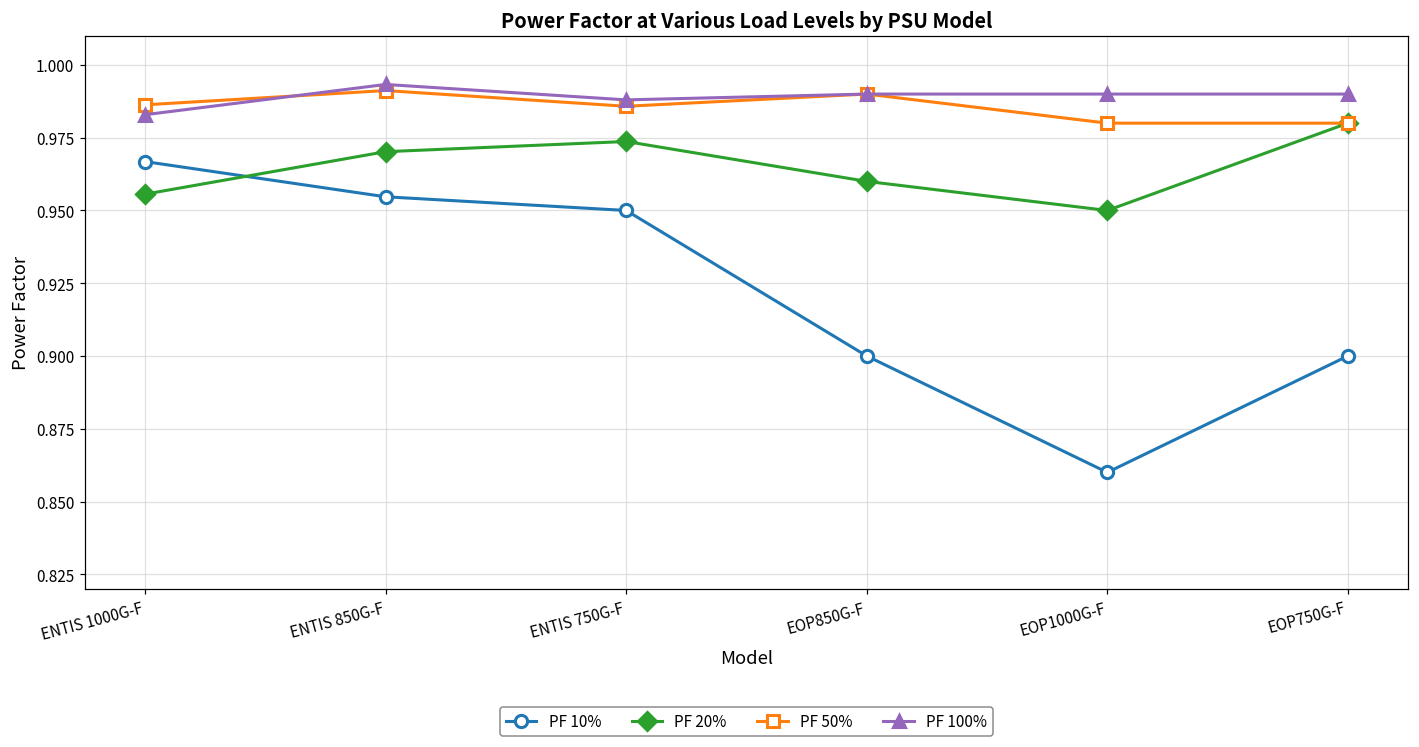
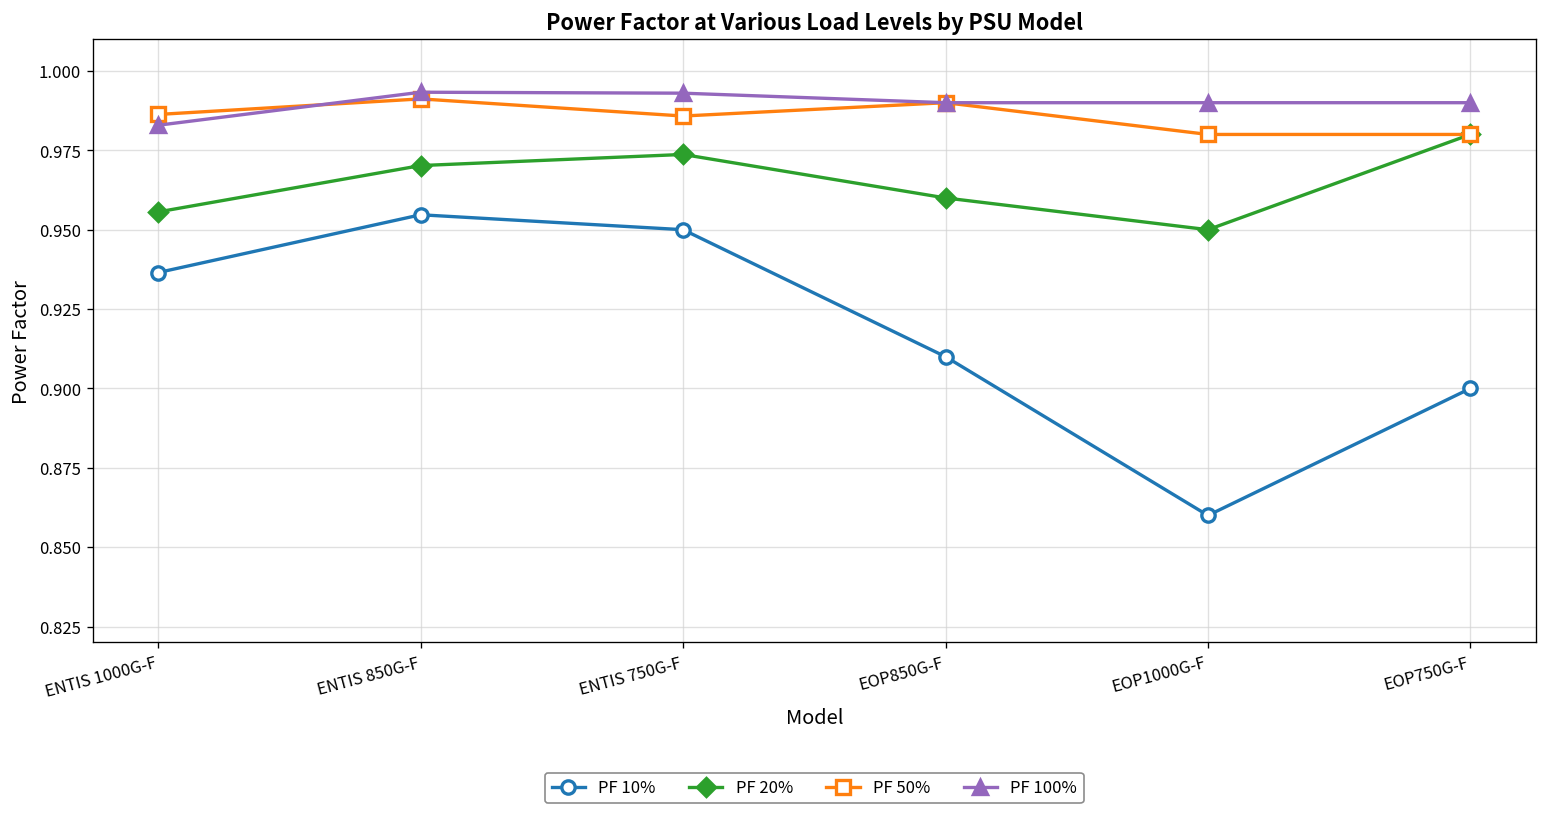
PF 10%, ENTIS 1000G-F: 0.967 -> 0.937
PF 100%, ENTIS 750G-F: 0.988 -> 0.993
PF 10%, EOP850G-F: 0.90 -> 0.91
